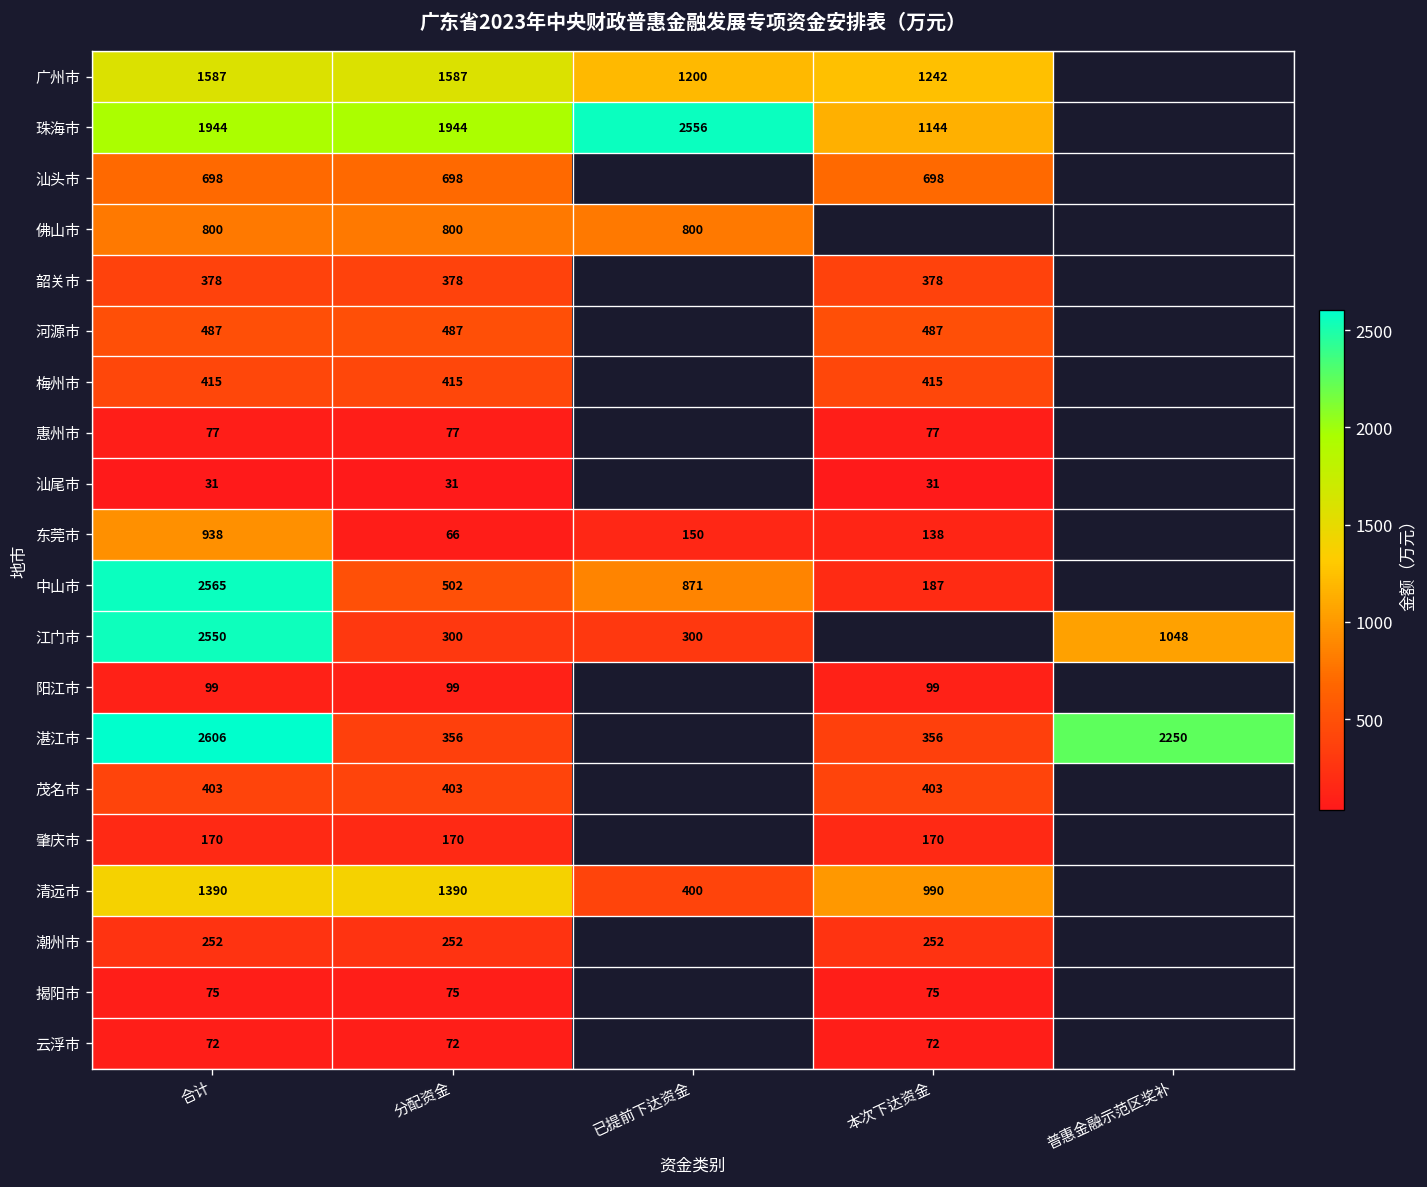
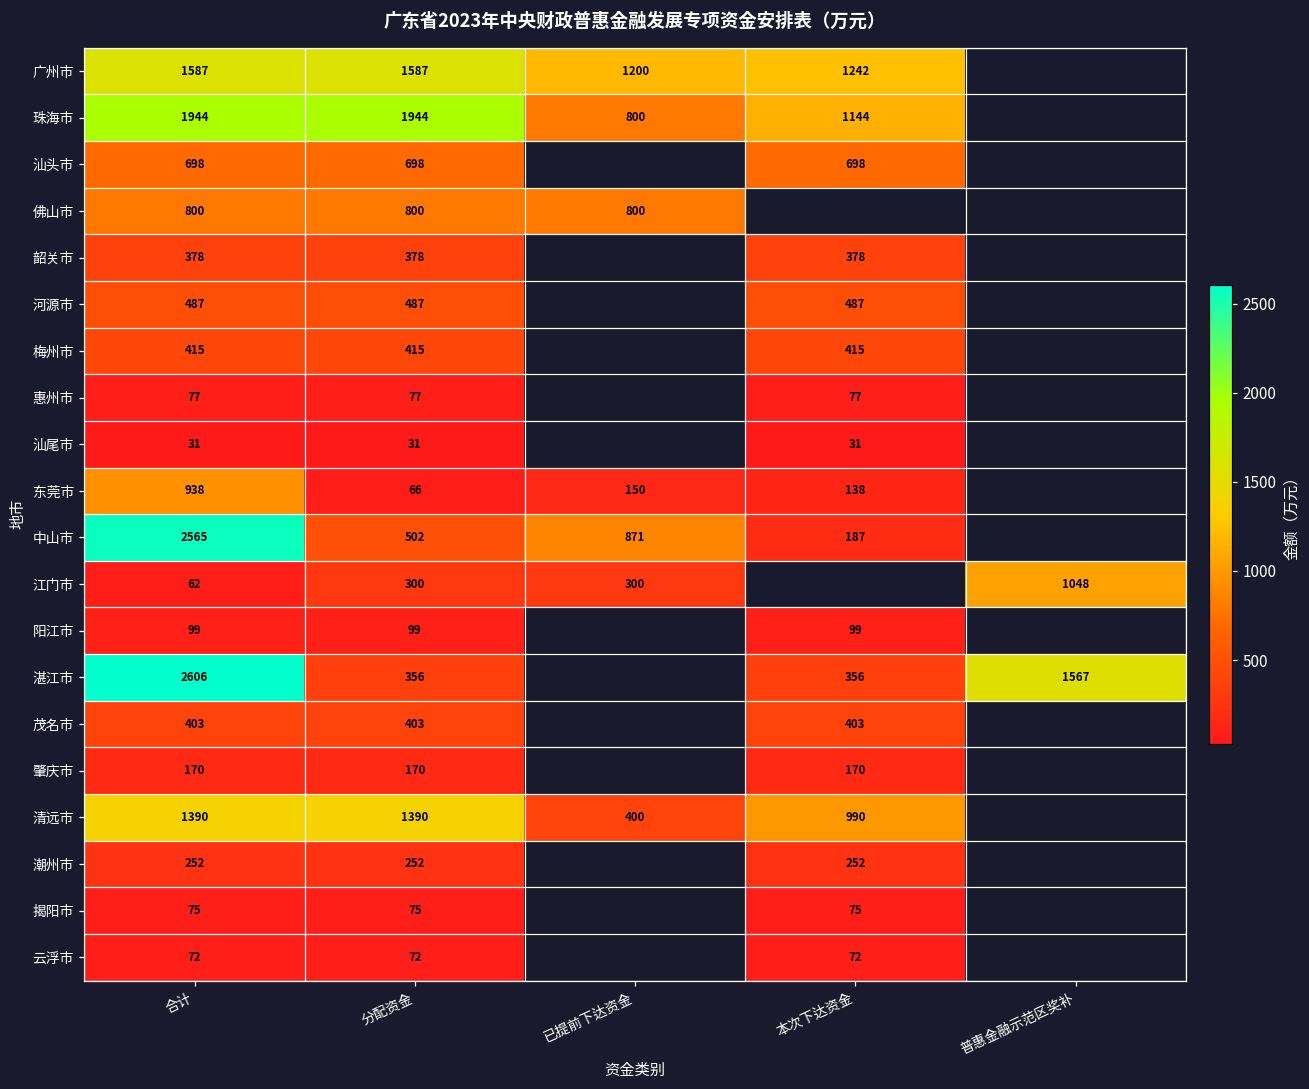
珠海市, 已提前下达资金: 2556 -> 800
江门市, 合计: 2550 -> 62
湛江市, 普惠金融示范区奖补: 2250 -> 1567
